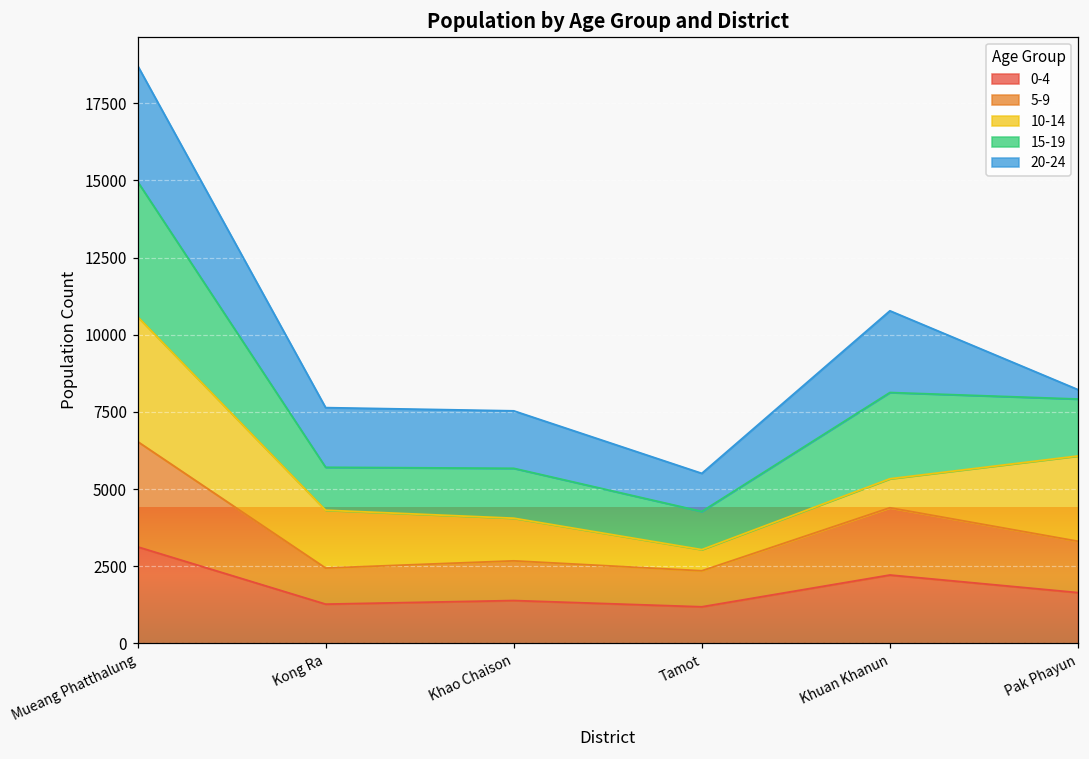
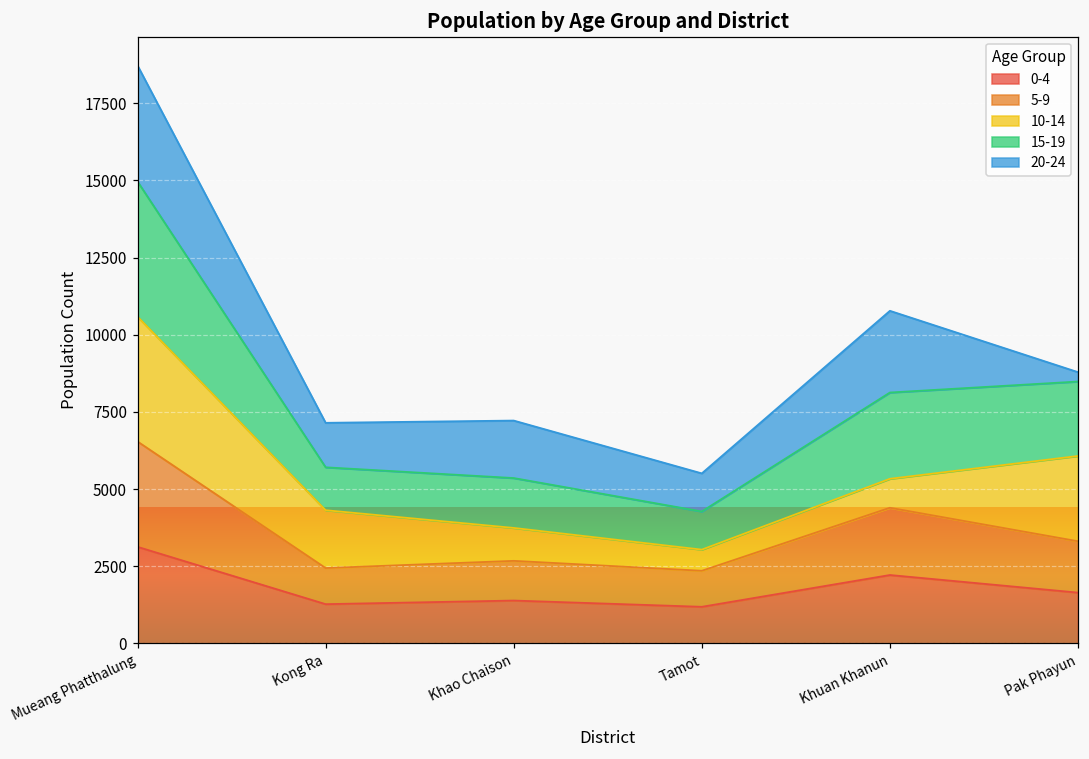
20-24, Kong Ra: 1900 -> 1400
10-14, Khao Chaison: 1400 -> 1100
15-19, Pak Phayun: 1800 -> 2400
